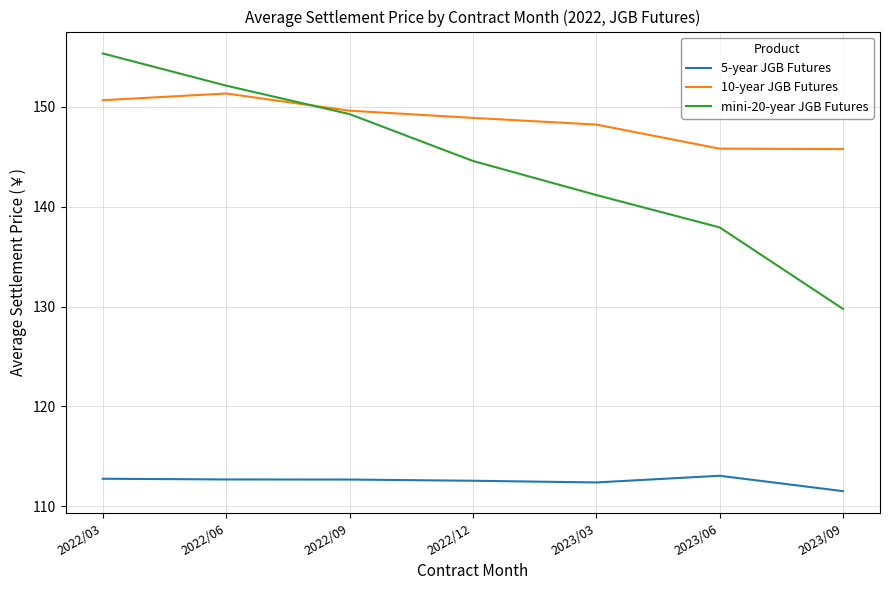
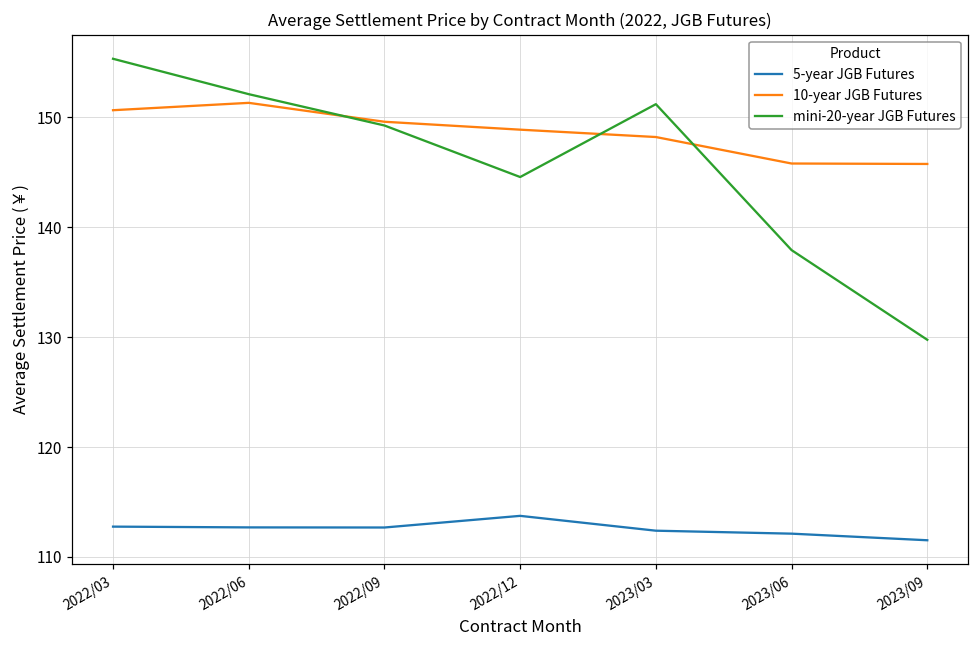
5-year JGB Futures, 2022/12: 113 -> 114
mini-20-year JGB Futures, 2023/03: 141 -> 151
5-year JGB Futures, 2023/06: 113 -> 112
